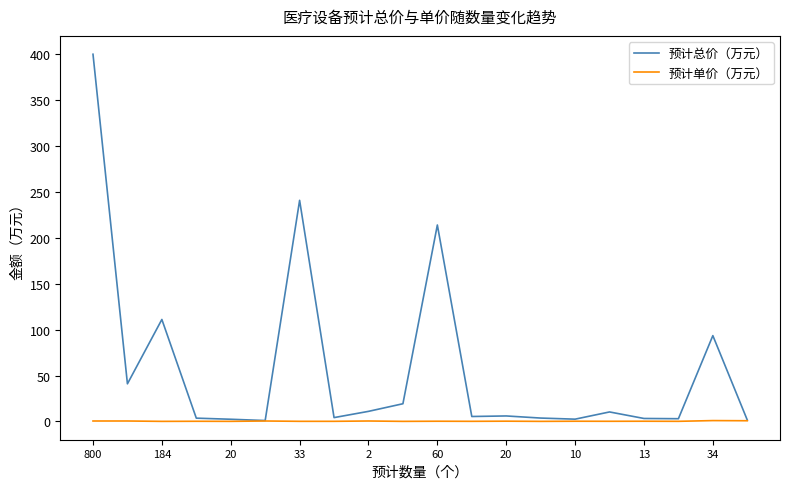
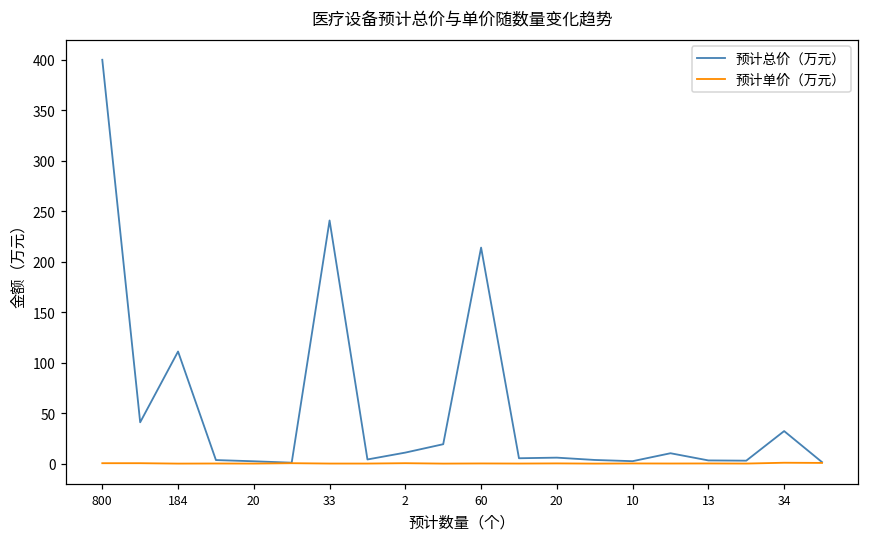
预计总价（万元）, 34: 90 -> 30
